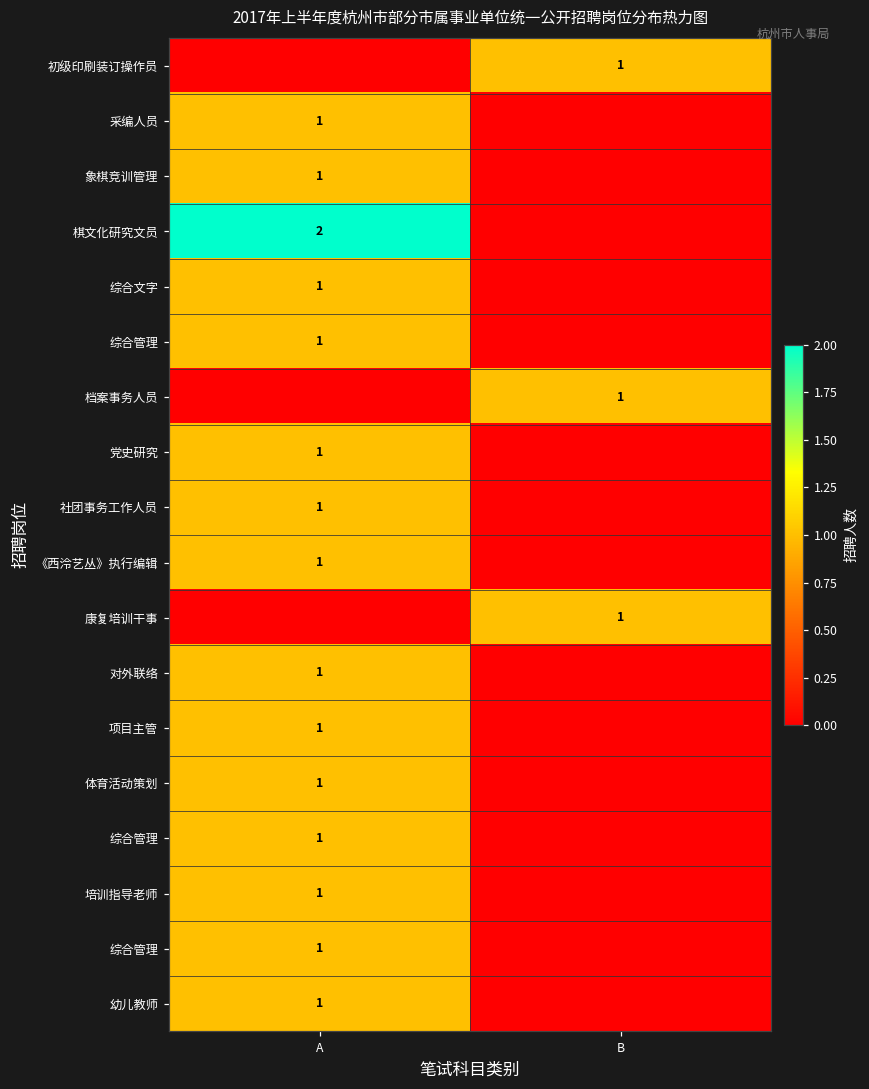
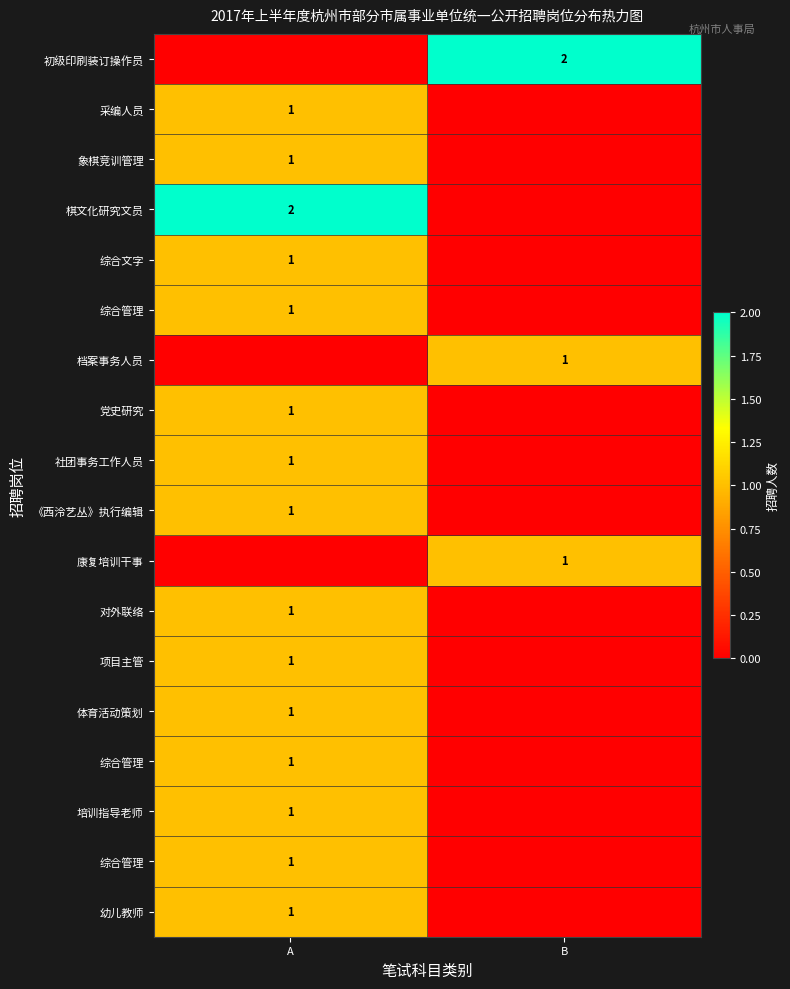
初级印刷装订操作员, B: 1 -> 2
